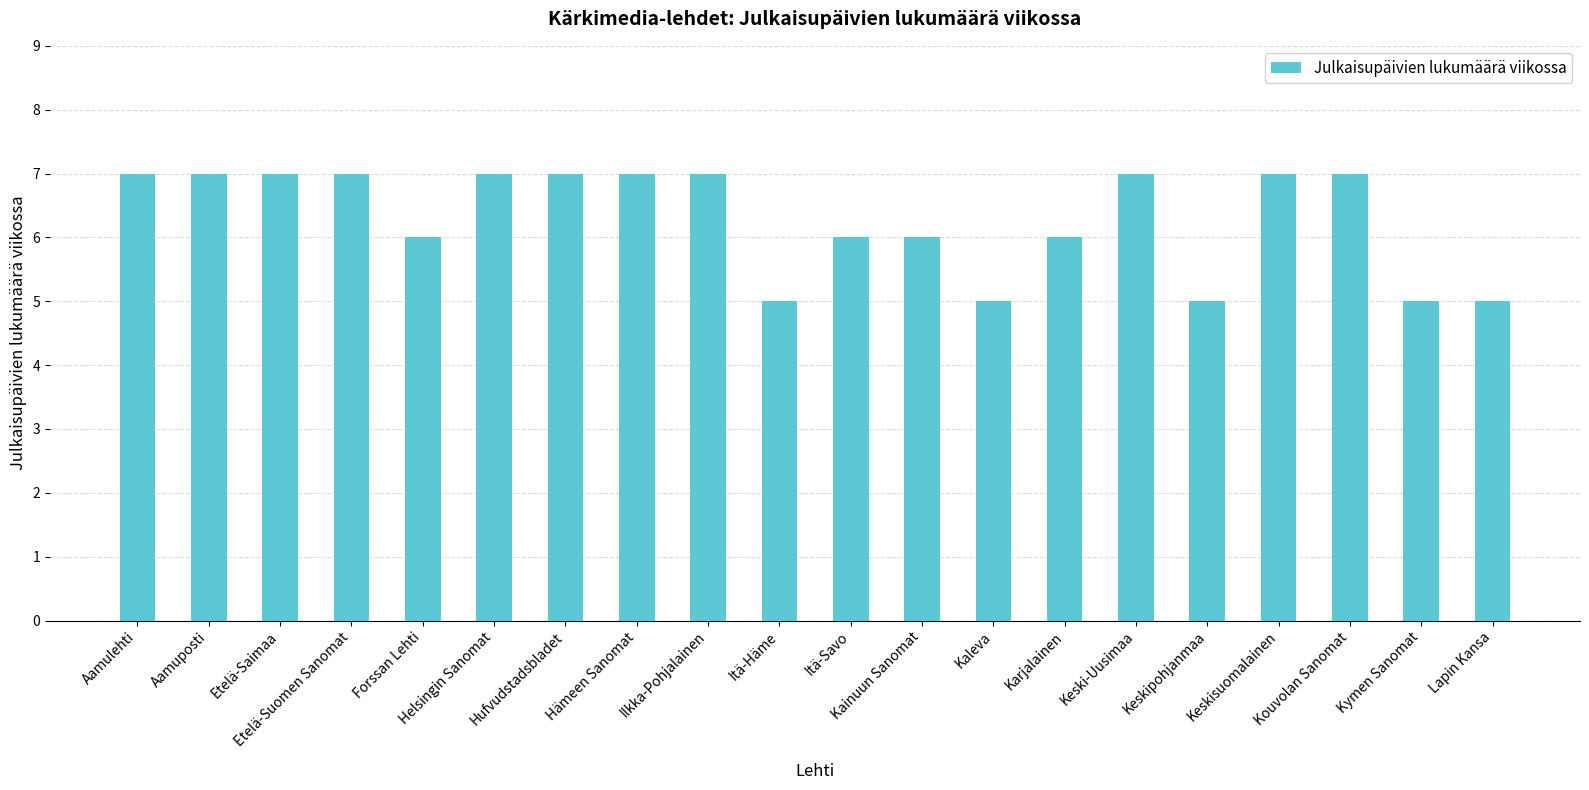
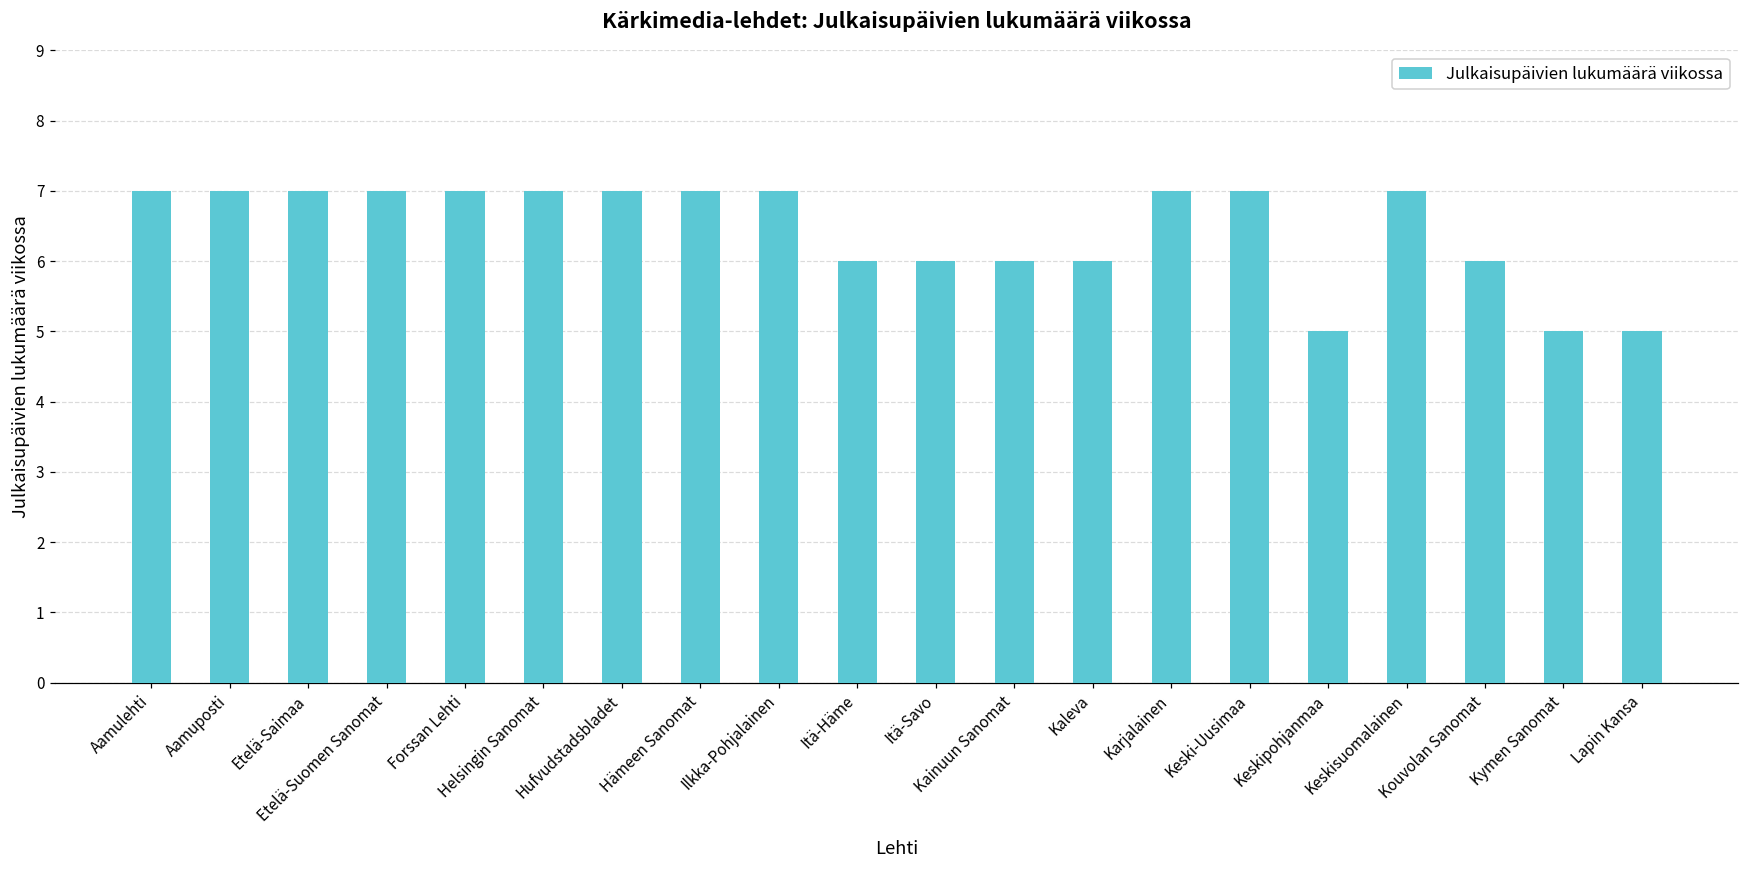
Forssan Lehti: 6 -> 7
Itä-Häme: 5 -> 6
Kaleva: 5 -> 6
Karjalainen: 6 -> 7
Kouvolan Sanomat: 7 -> 6
